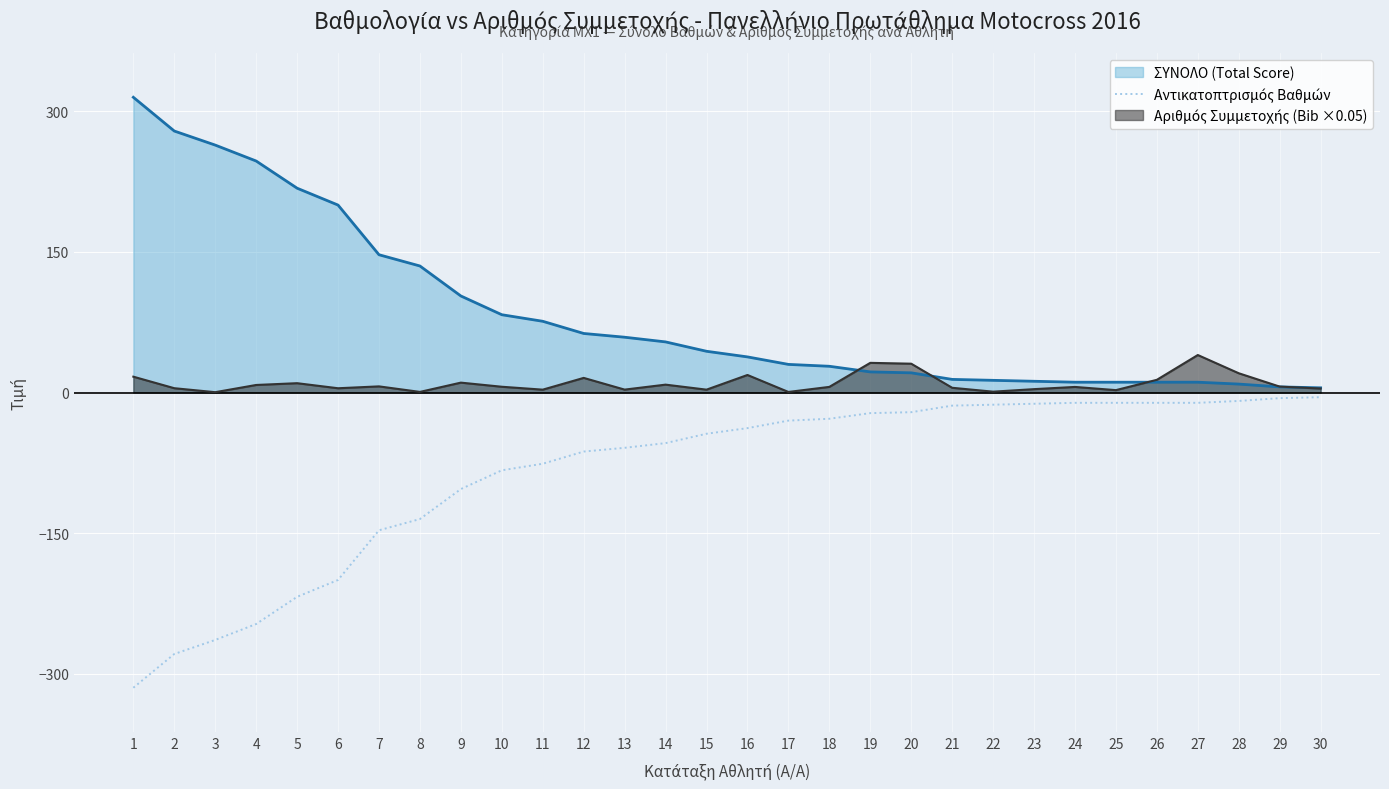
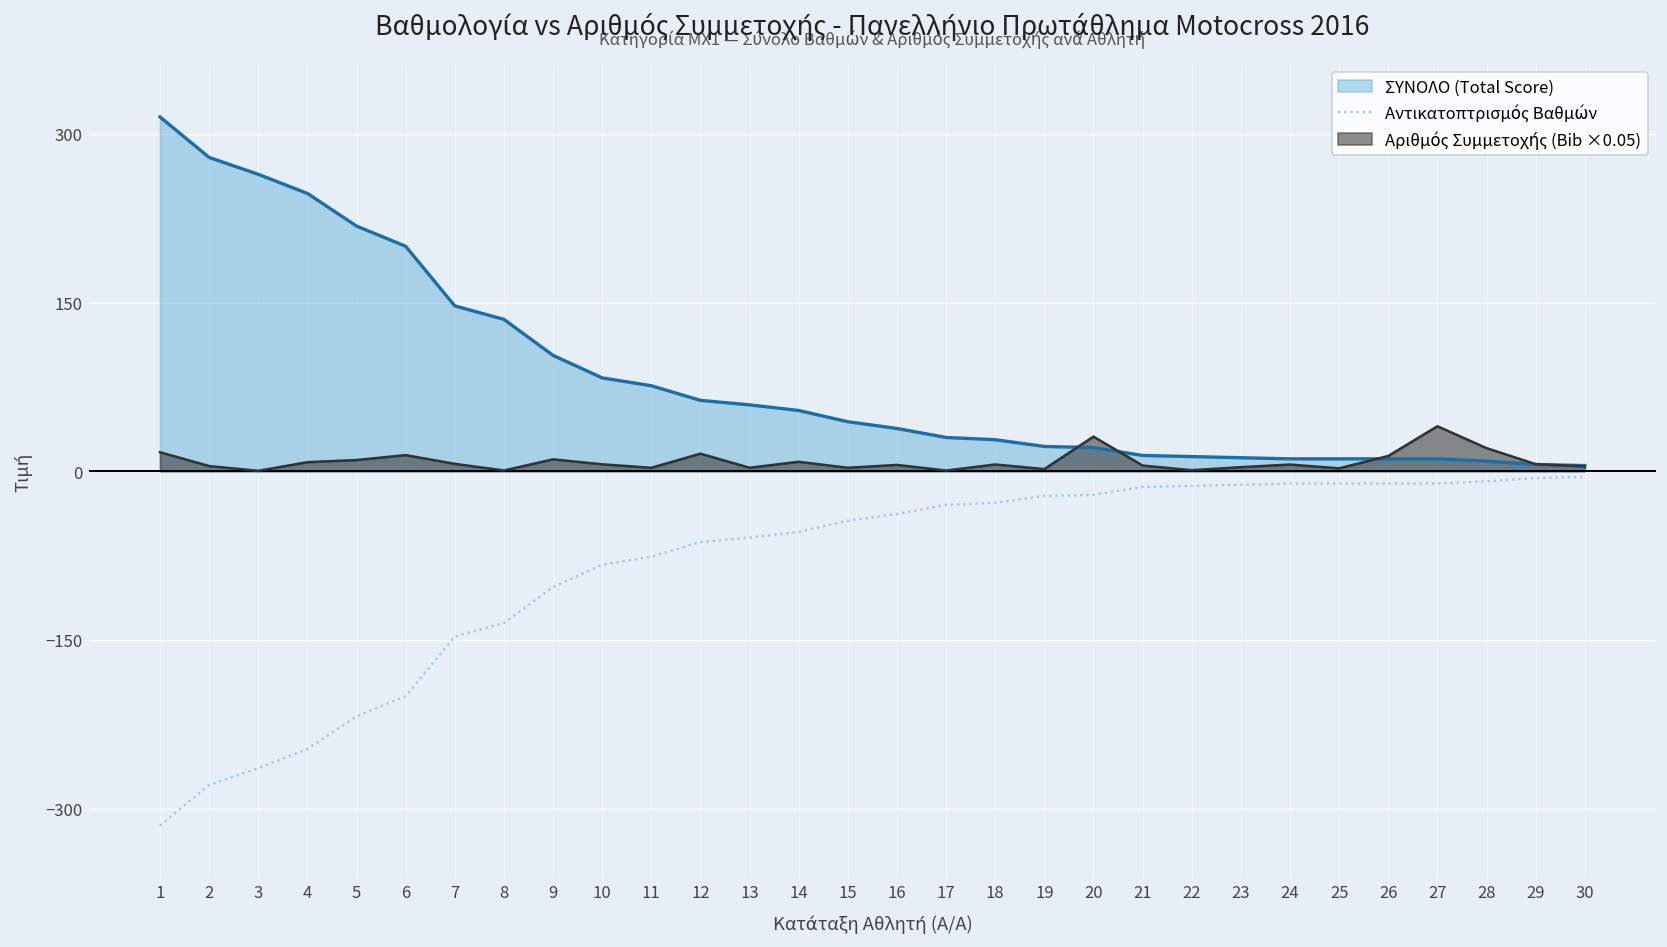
Αριθμός Συμμετοχής (Bib ×0.05), 6: 0 -> 10
Αριθμός Συμμετοχής (Bib ×0.05), 16: 20 -> 10
Αριθμός Συμμετοχής (Bib ×0.05), 19: 30 -> 0
